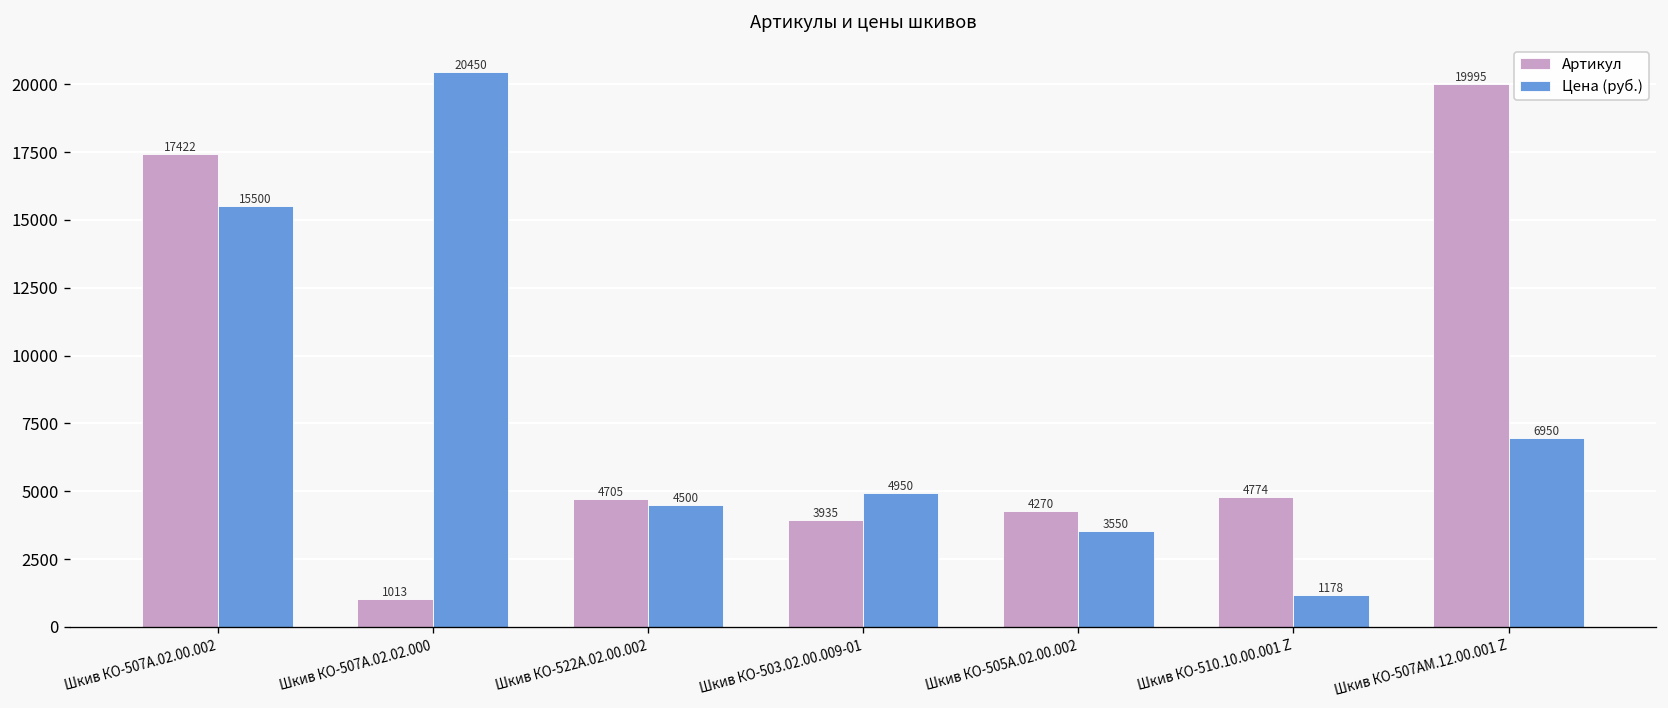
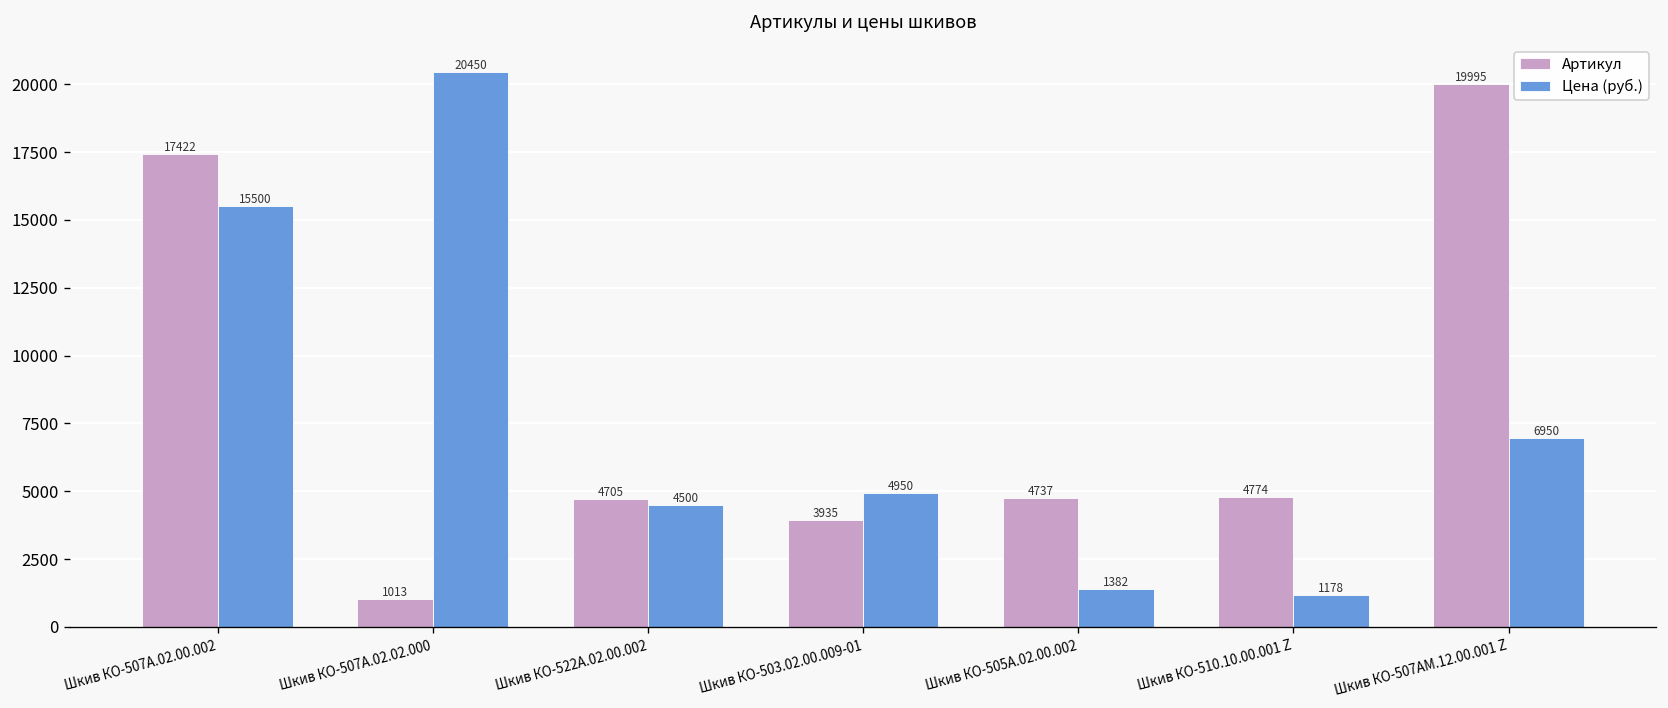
Артикул, Шкив КО-505А.02.00.002: 4270 -> 4737
Цена (руб.), Шкив КО-505А.02.00.002: 3550 -> 1382
